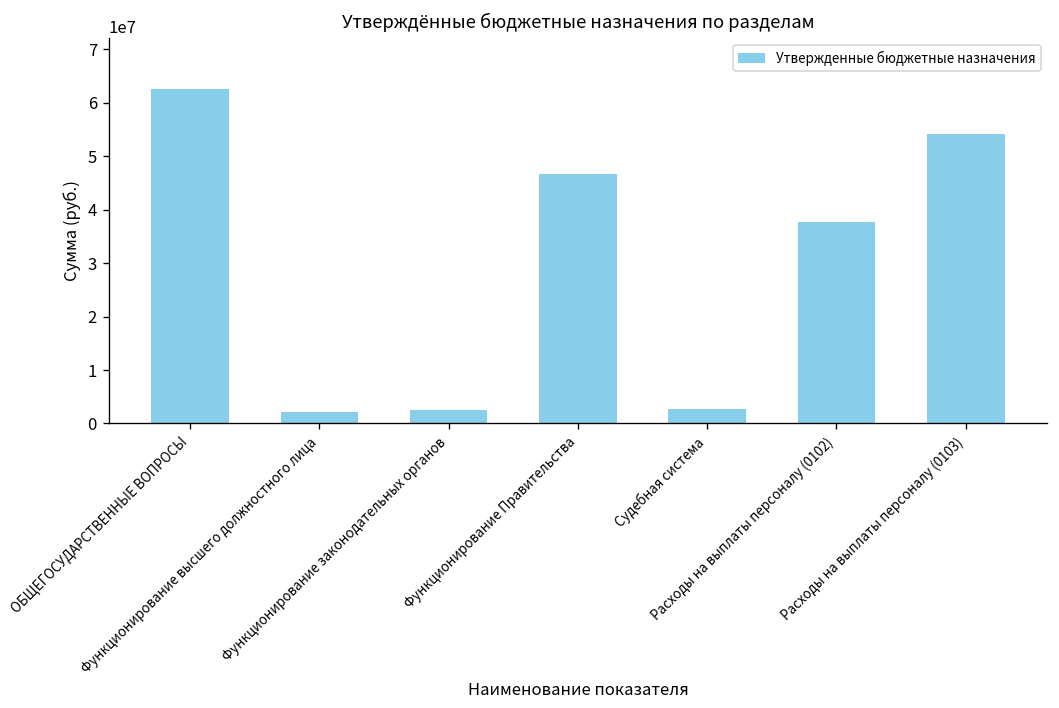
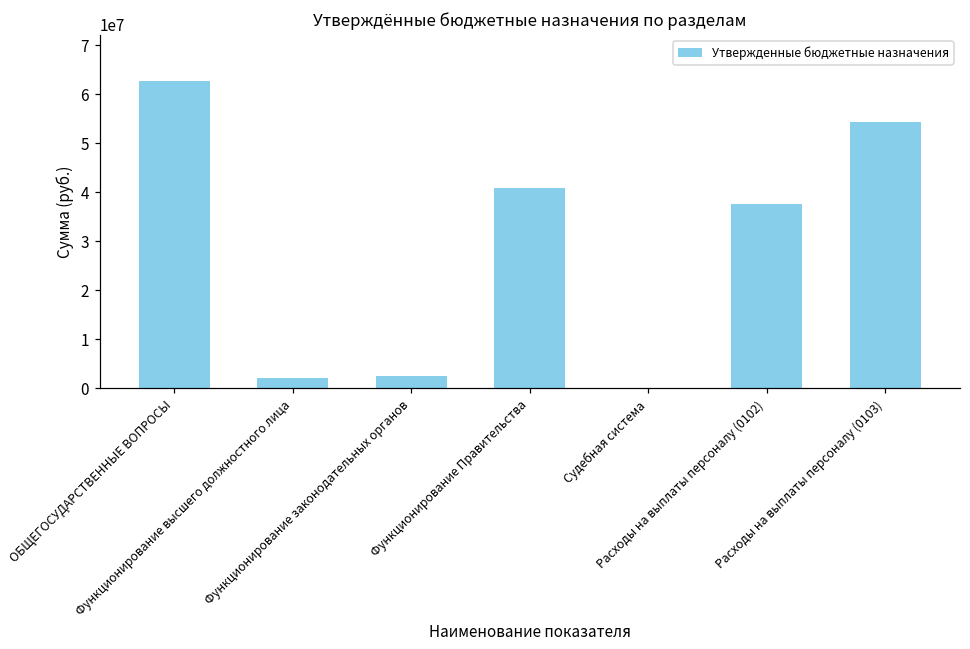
Функционирование Правительства: 47000000 -> 41000000
Судебная система: 3000000 -> 0
